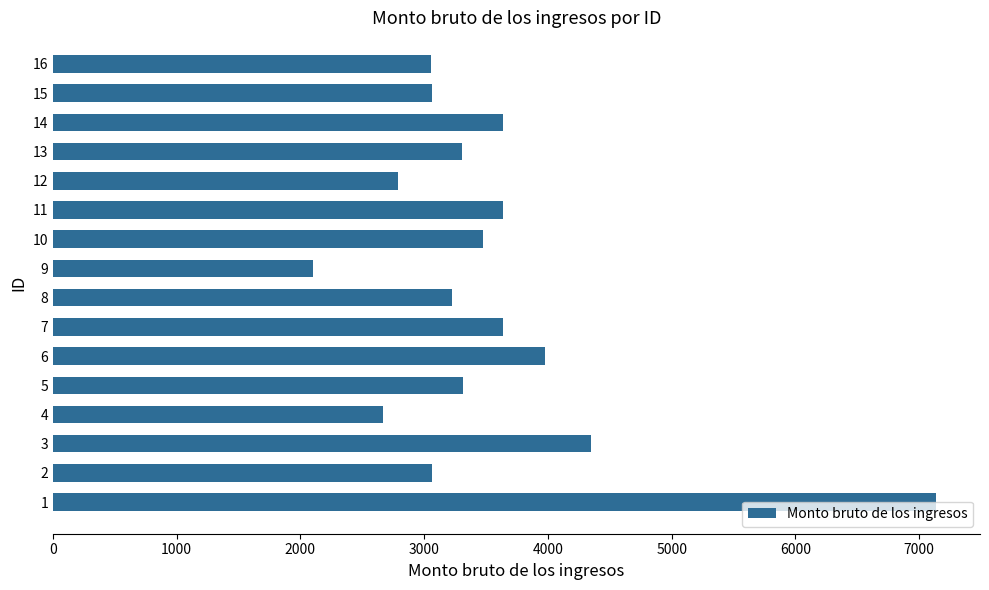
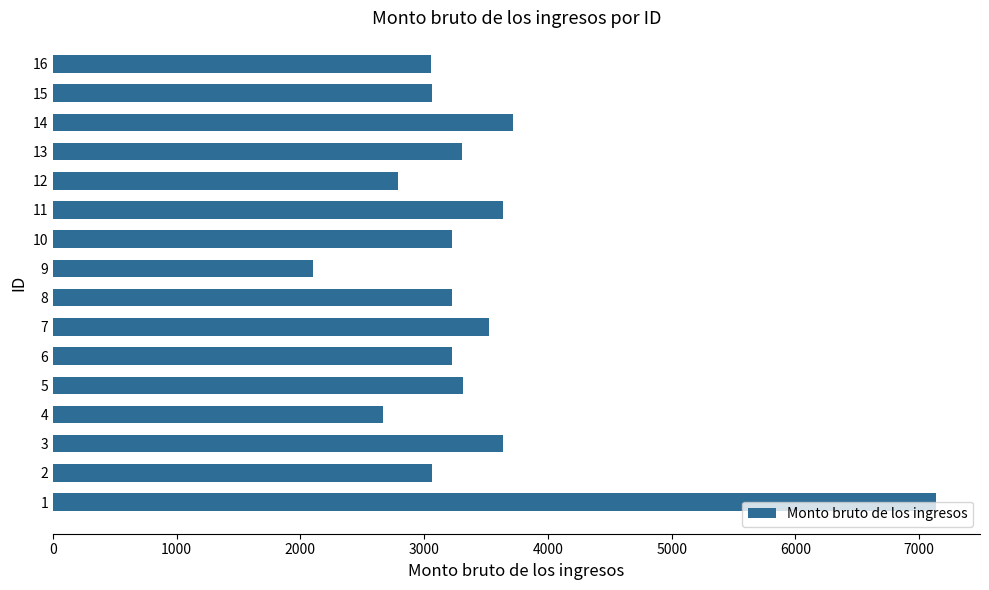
14: 3640 -> 3720
10: 3470 -> 3230
7: 3640 -> 3520
6: 3980 -> 3230
3: 4350 -> 3640
